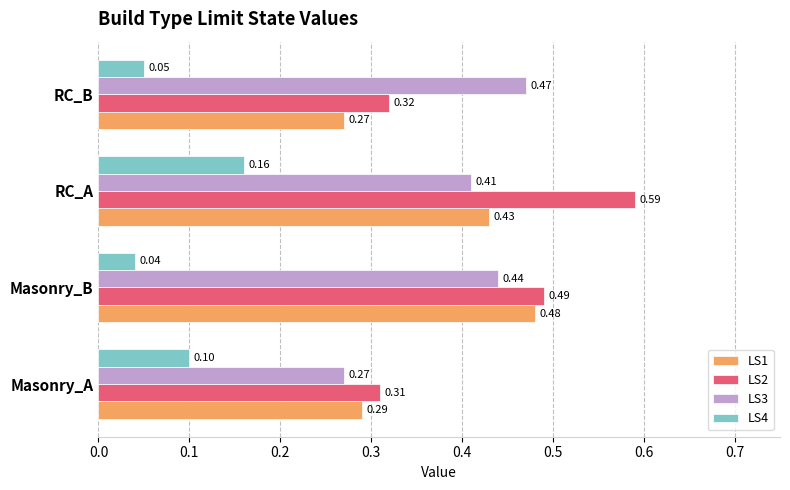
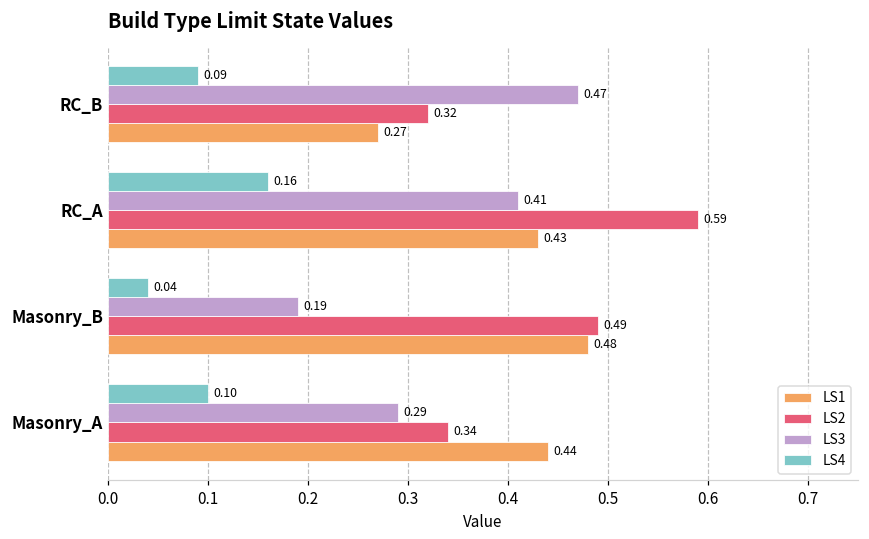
LS4, RC_B: 0.05 -> 0.09
LS3, Masonry_B: 0.44 -> 0.19
LS3, Masonry_A: 0.27 -> 0.29
LS2, Masonry_A: 0.31 -> 0.34
LS1, Masonry_A: 0.29 -> 0.44
